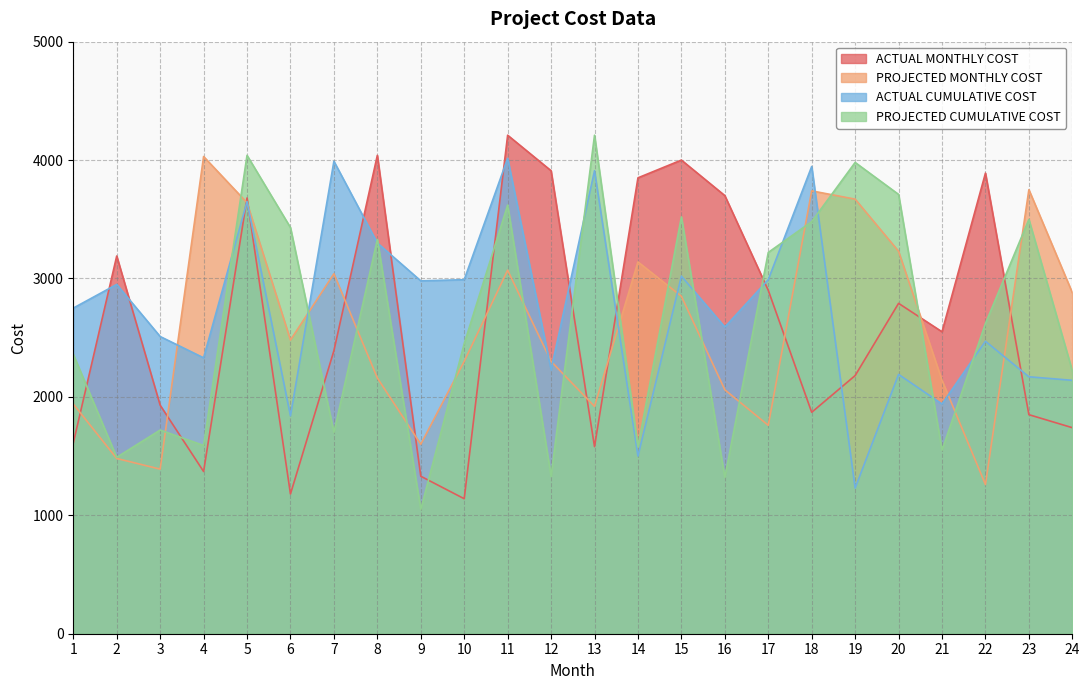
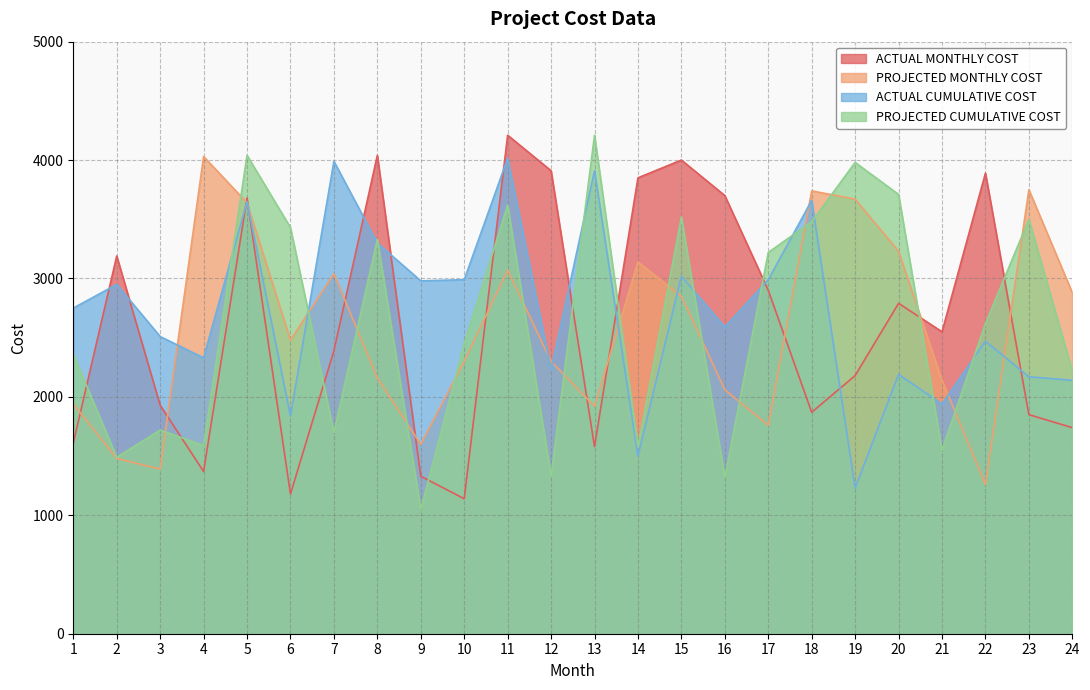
ACTUAL CUMULATIVE COST, 18: 3950 -> 3660
